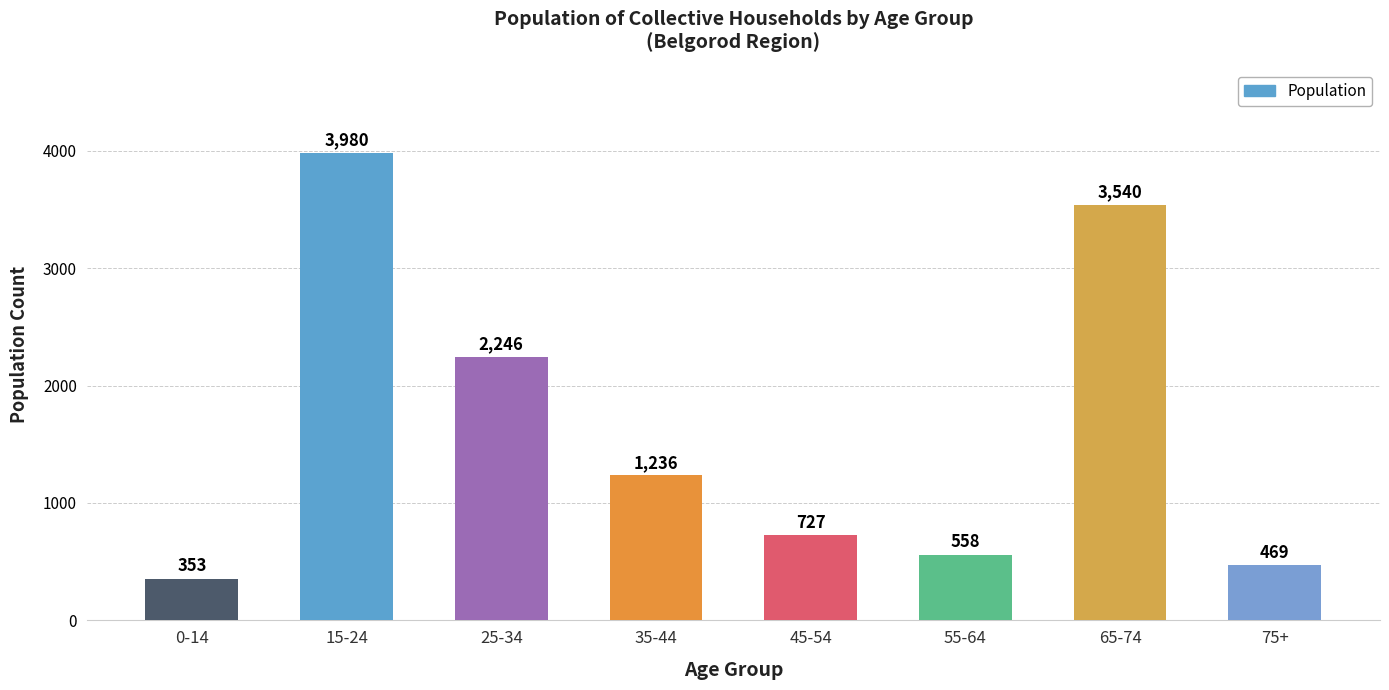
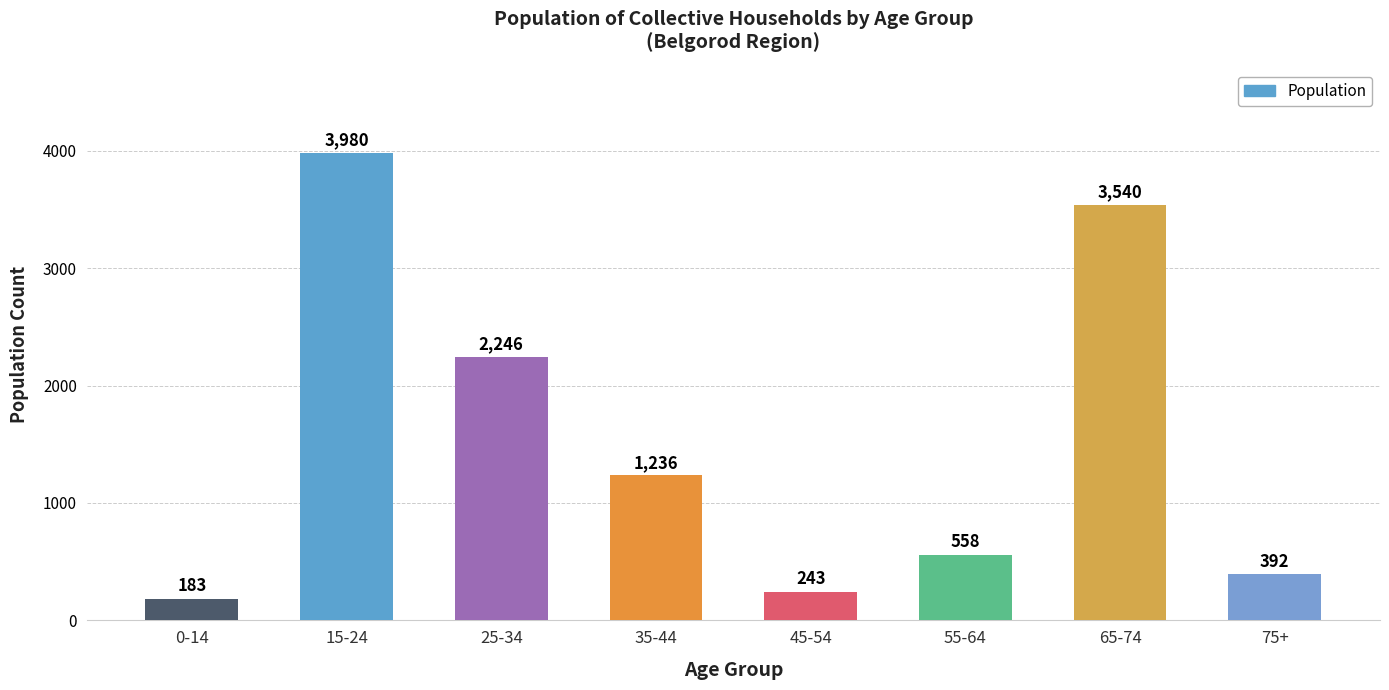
0-14: 353 -> 183
45-54: 727 -> 243
75+: 469 -> 392
